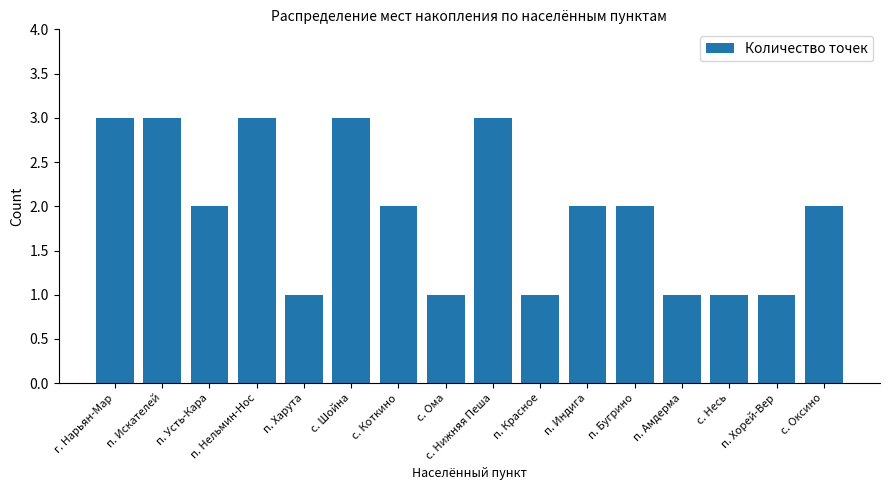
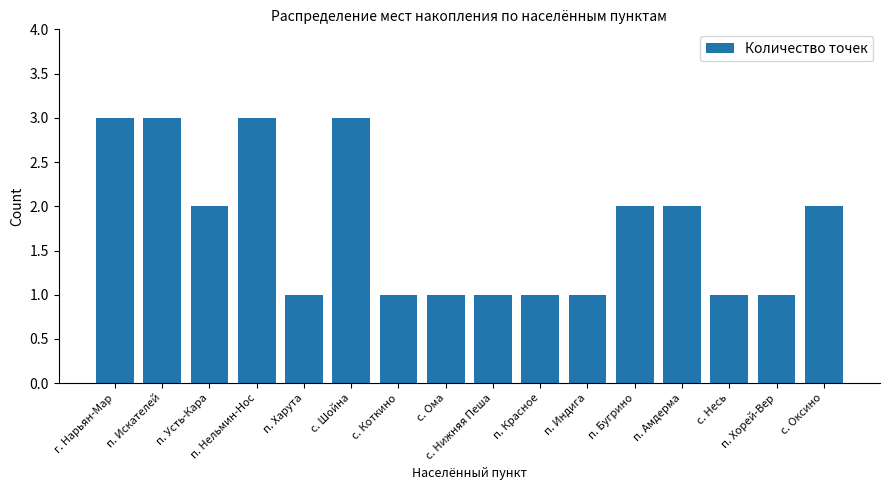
с. Коткино: 2 -> 1
с. Нижняя Пеша: 3 -> 1
п. Индига: 2 -> 1
п. Амдерма: 1 -> 2
